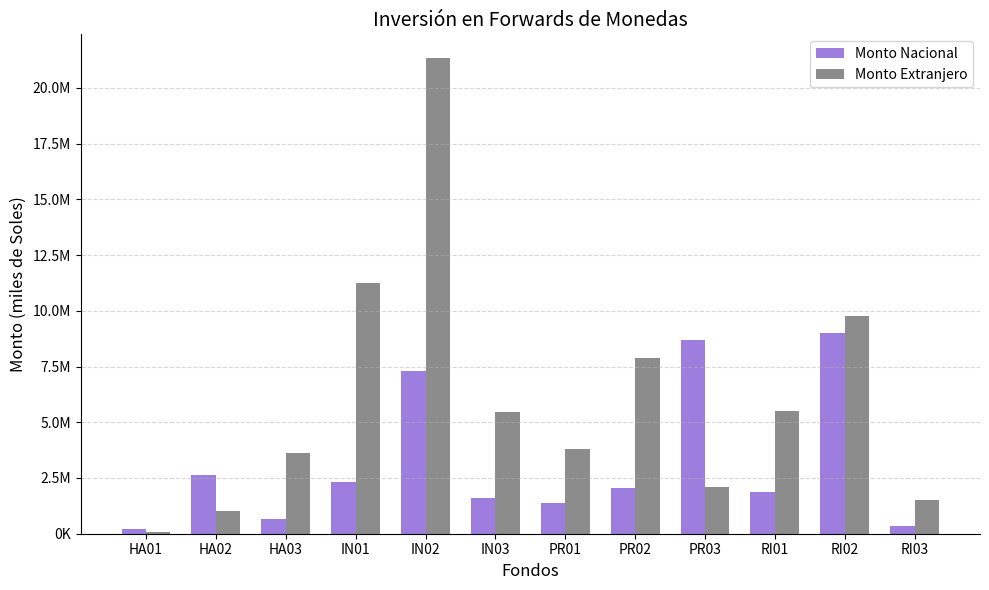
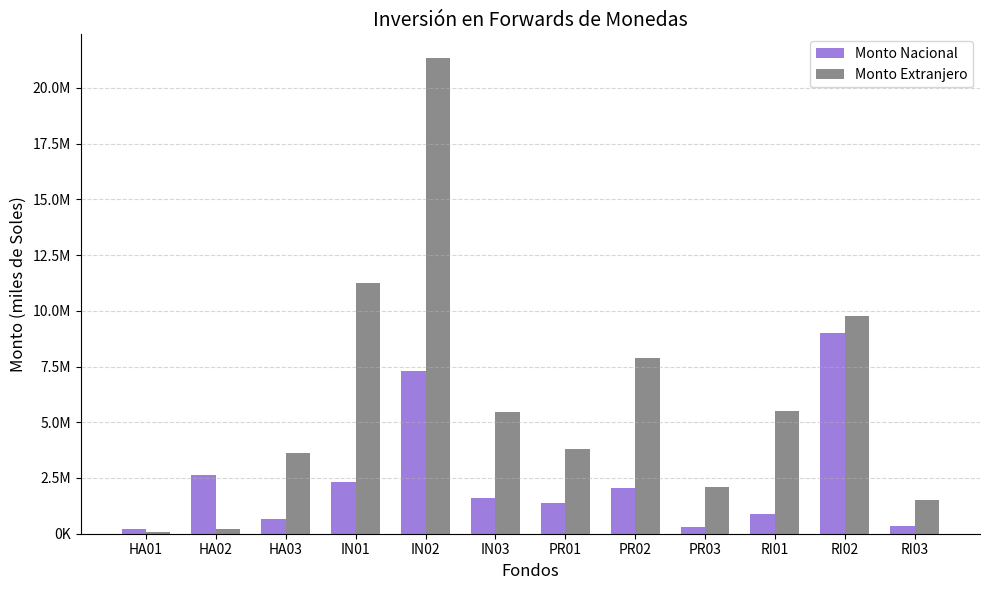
Monto Extranjero, HA02: 1000000 -> 200000
Monto Nacional, PR03: 8700000 -> 300000
Monto Nacional, RI01: 1900000 -> 900000
